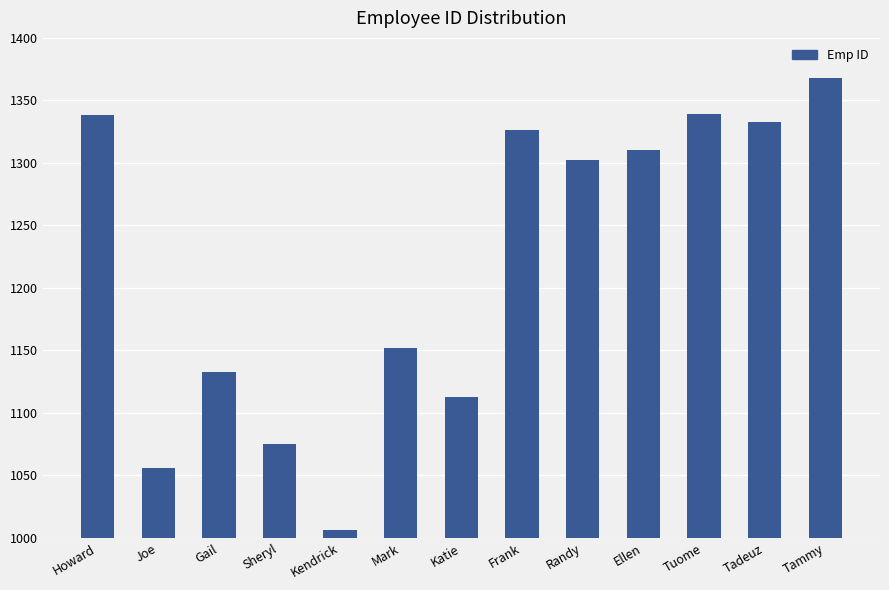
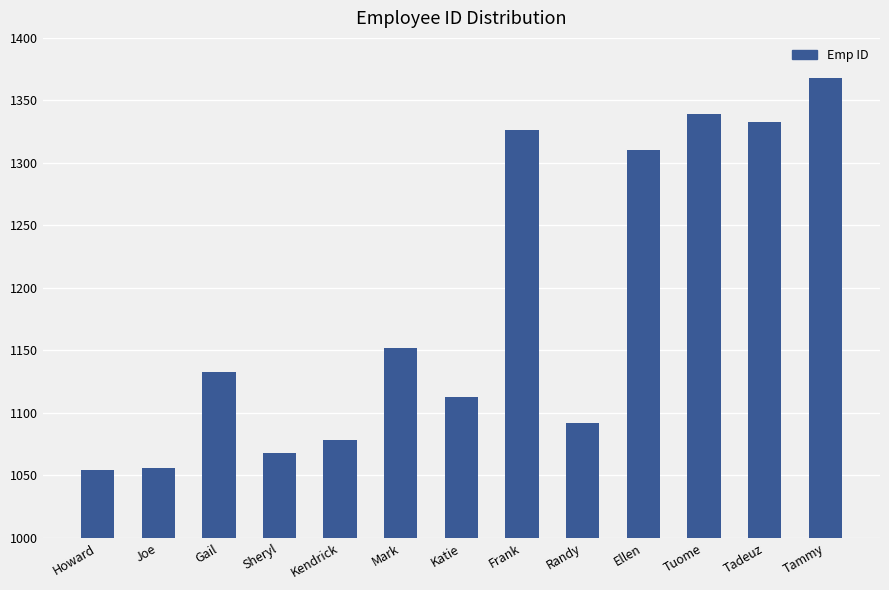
Howard: 1338 -> 1054
Sheryl: 1075 -> 1068
Kendrick: 1006 -> 1078
Randy: 1302 -> 1092
